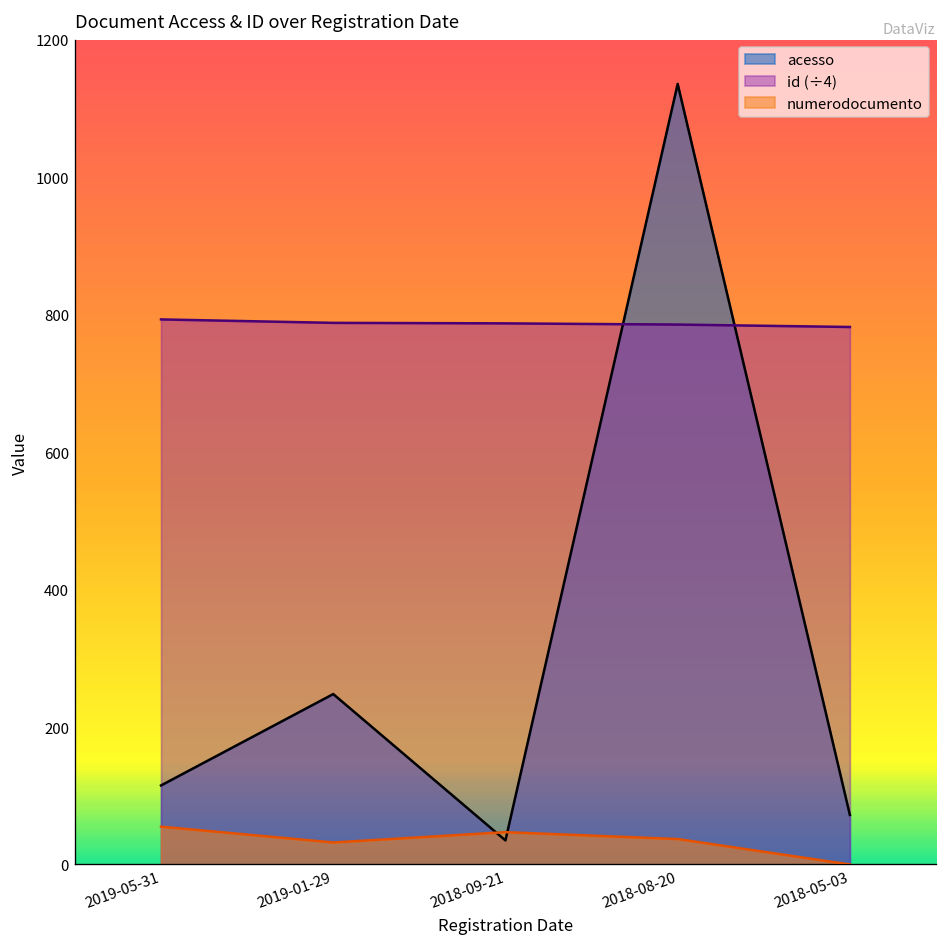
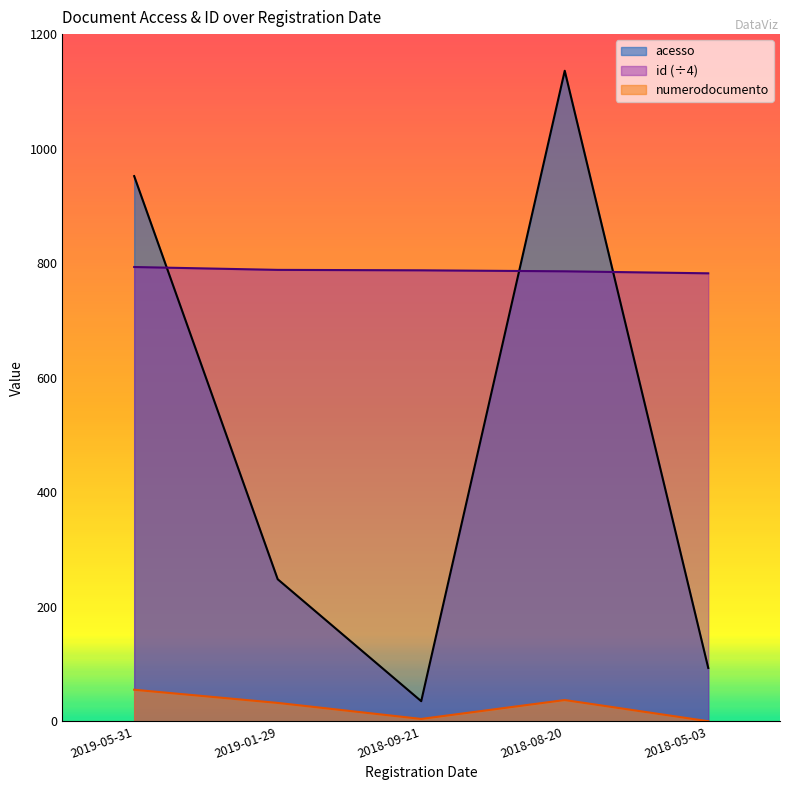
acesso, 2019-05-31: 120 -> 950
numerodocumento, 2018-09-21: 50 -> 0
acesso, 2018-05-03: 70 -> 90
